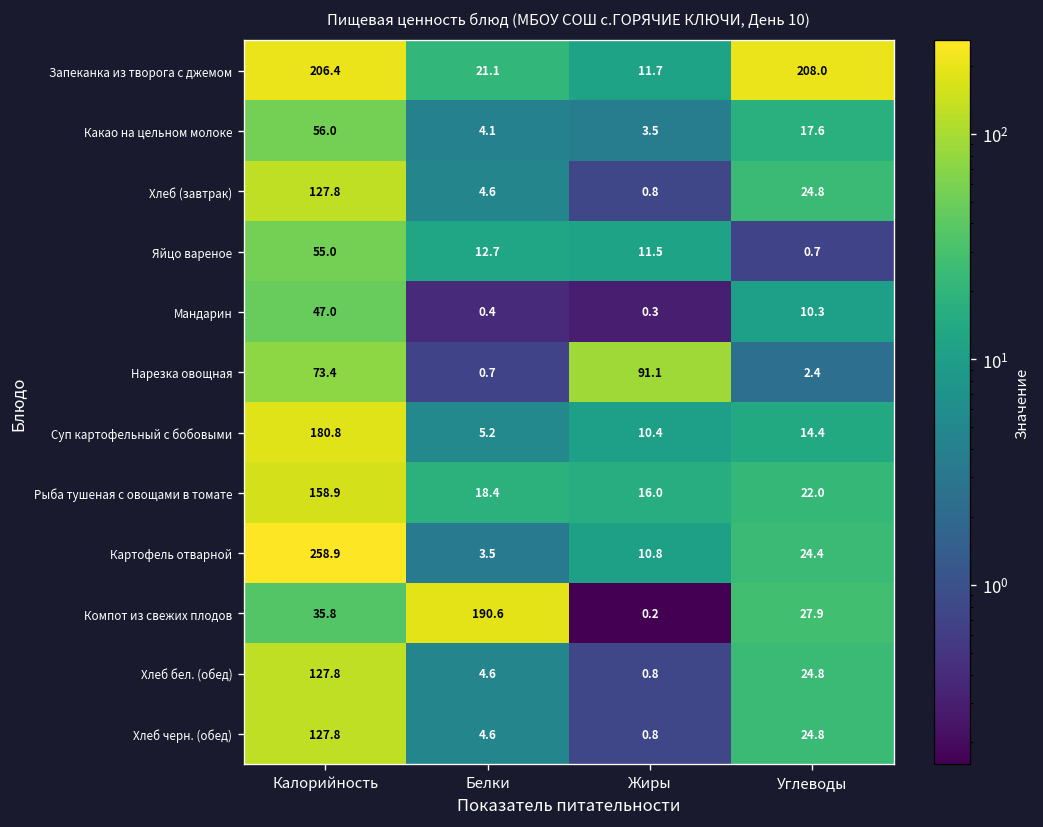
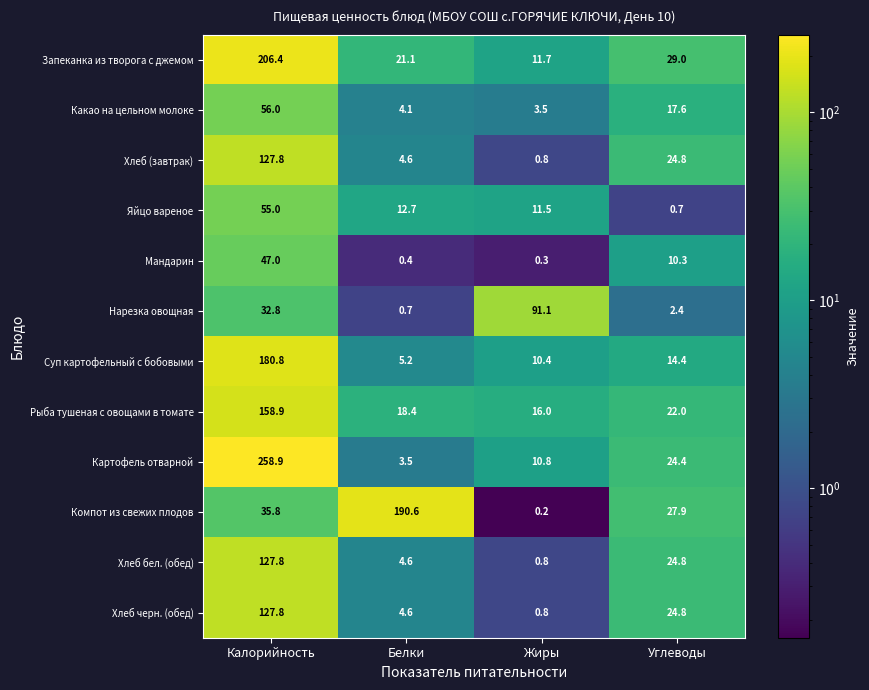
Запеканка из творога с джемом, Углеводы: 208.0 -> 29.0
Нарезка овощная, Калорийность: 73.4 -> 32.8
